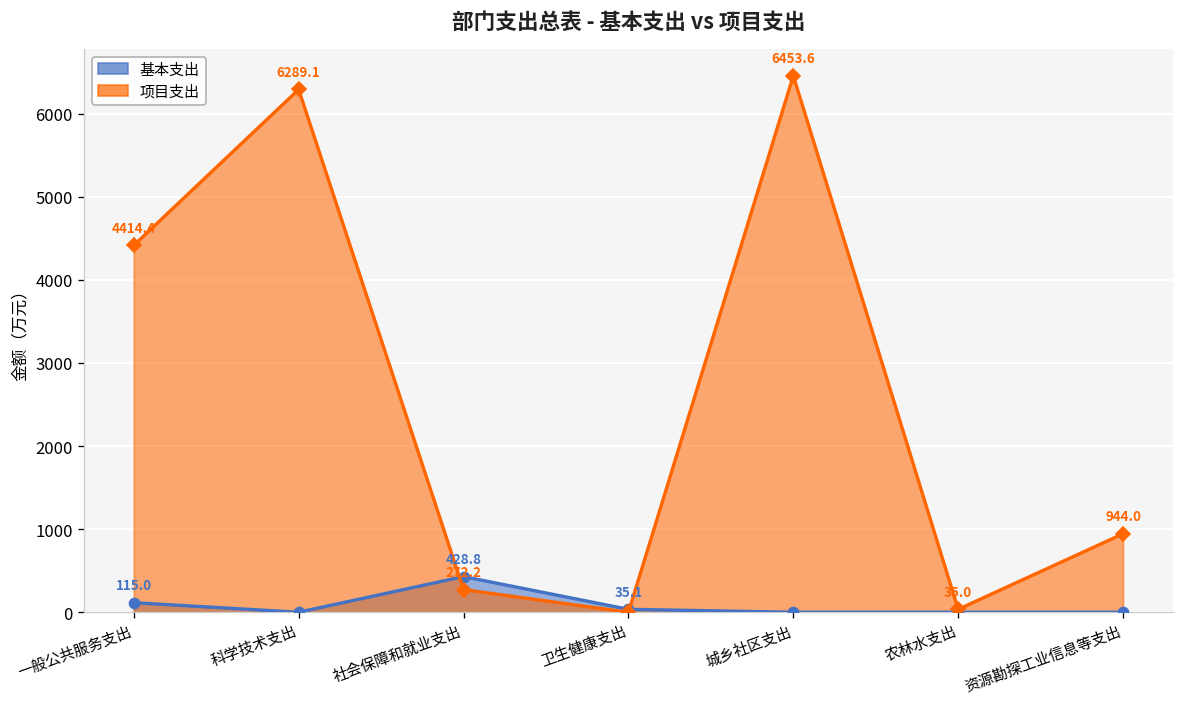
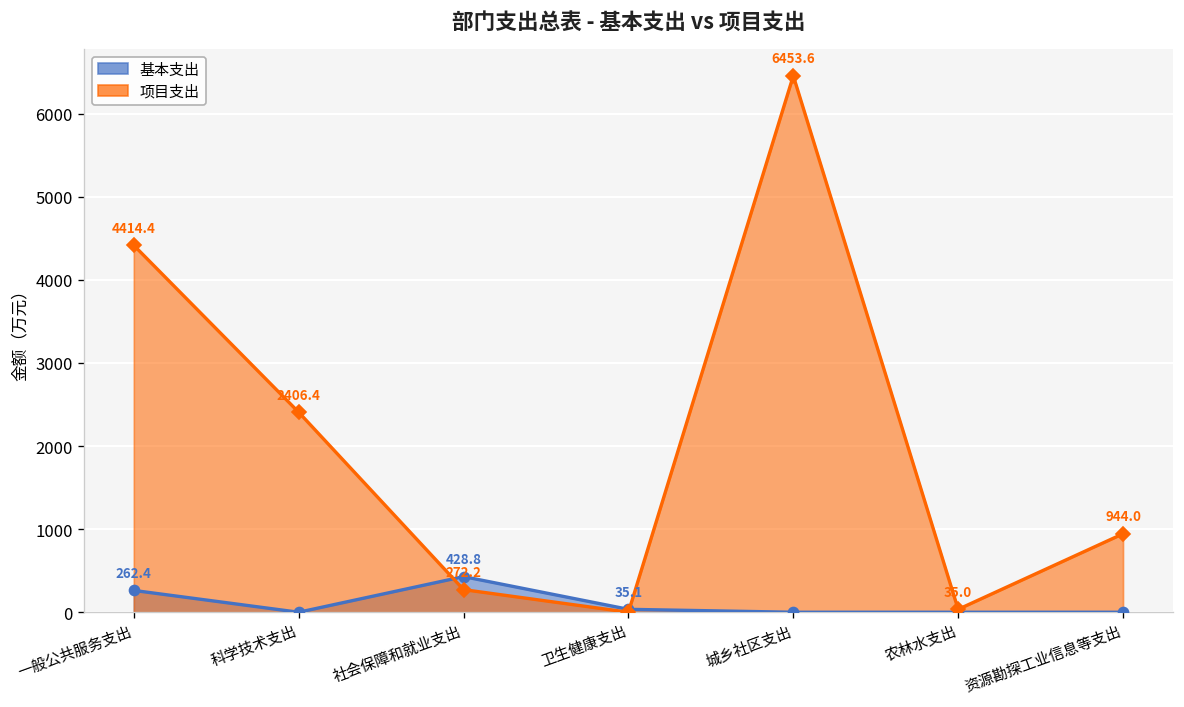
基本支出, 一般公共服务支出: 115.0 -> 262.4
项目支出, 科学技术支出: 6289.1 -> 2406.4
